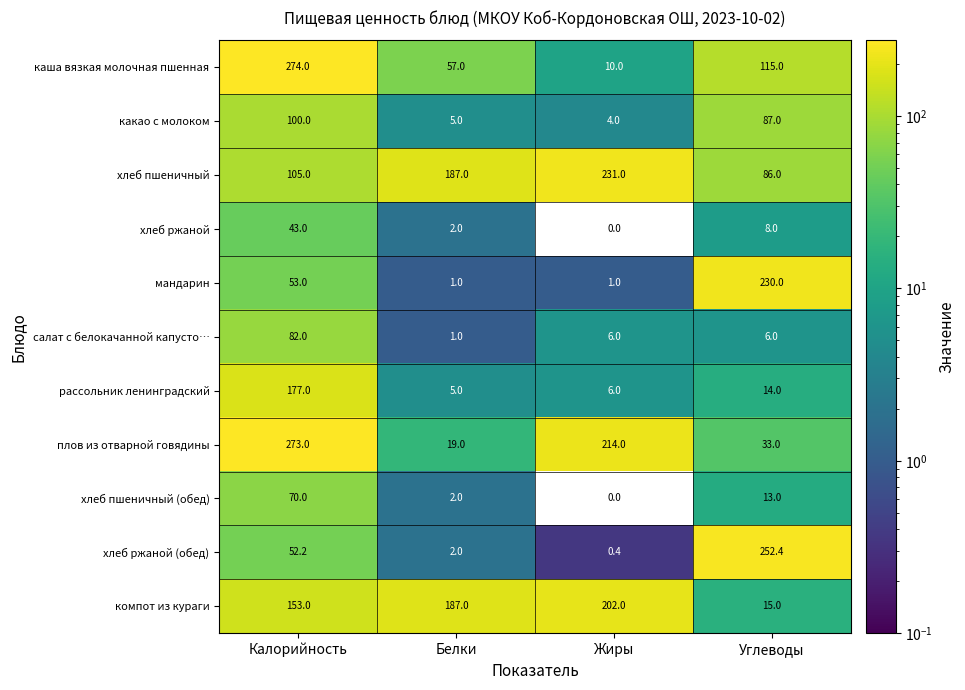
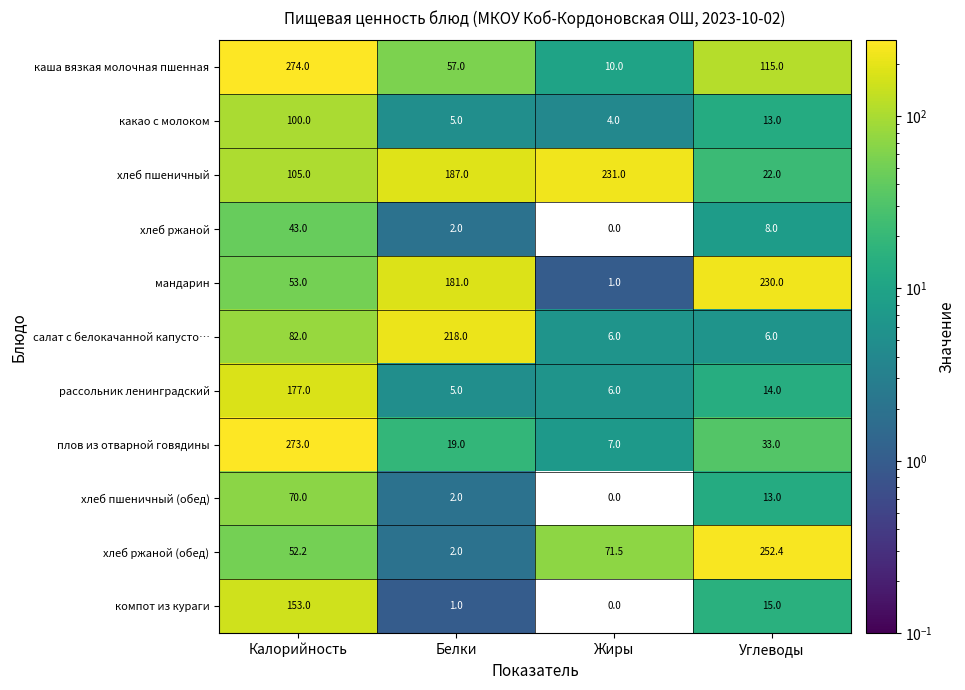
какао с молоком, Углеводы: 87.0 -> 13.0
хлеб пшеничный, Углеводы: 86.0 -> 22.0
мандарин, Белки: 1.0 -> 181.0
салат с белокачанной капусто…, Белки: 1.0 -> 218.0
плов из отварной говядины, Жиры: 214.0 -> 7.0
хлеб ржаной (обед), Жиры: 0.4 -> 71.5
компот из кураги, Белки: 187.0 -> 1.0
компот из кураги, Жиры: 202.0 -> 0.0
